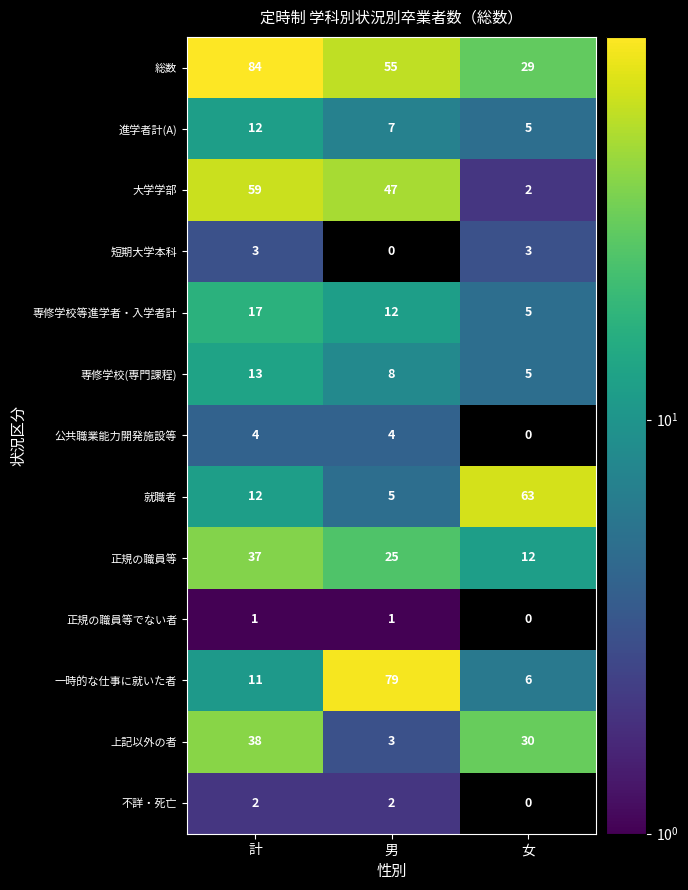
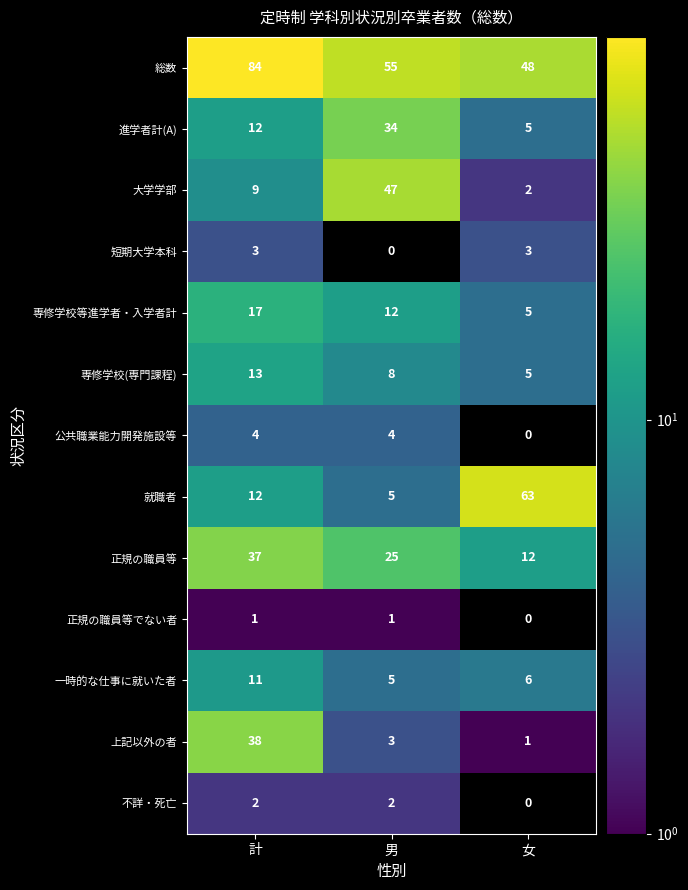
総数, 女: 29 -> 48
進学者計(A), 男: 7 -> 34
大学学部, 計: 59 -> 9
一時的な仕事に就いた者, 男: 79 -> 5
上記以外の者, 女: 30 -> 1
